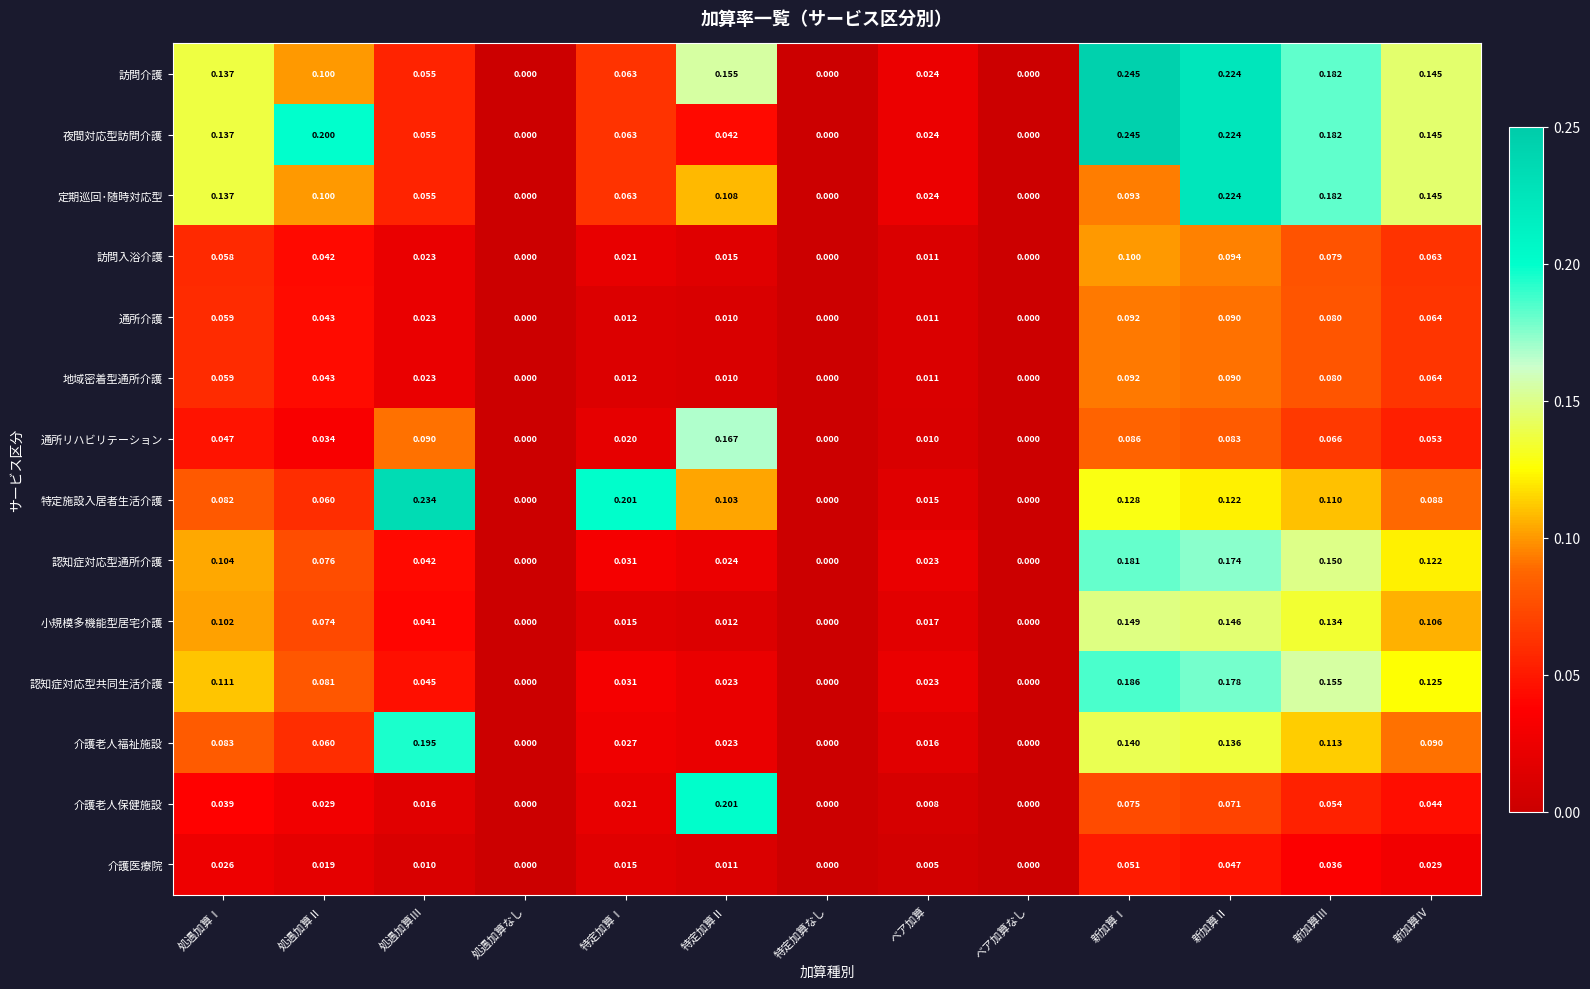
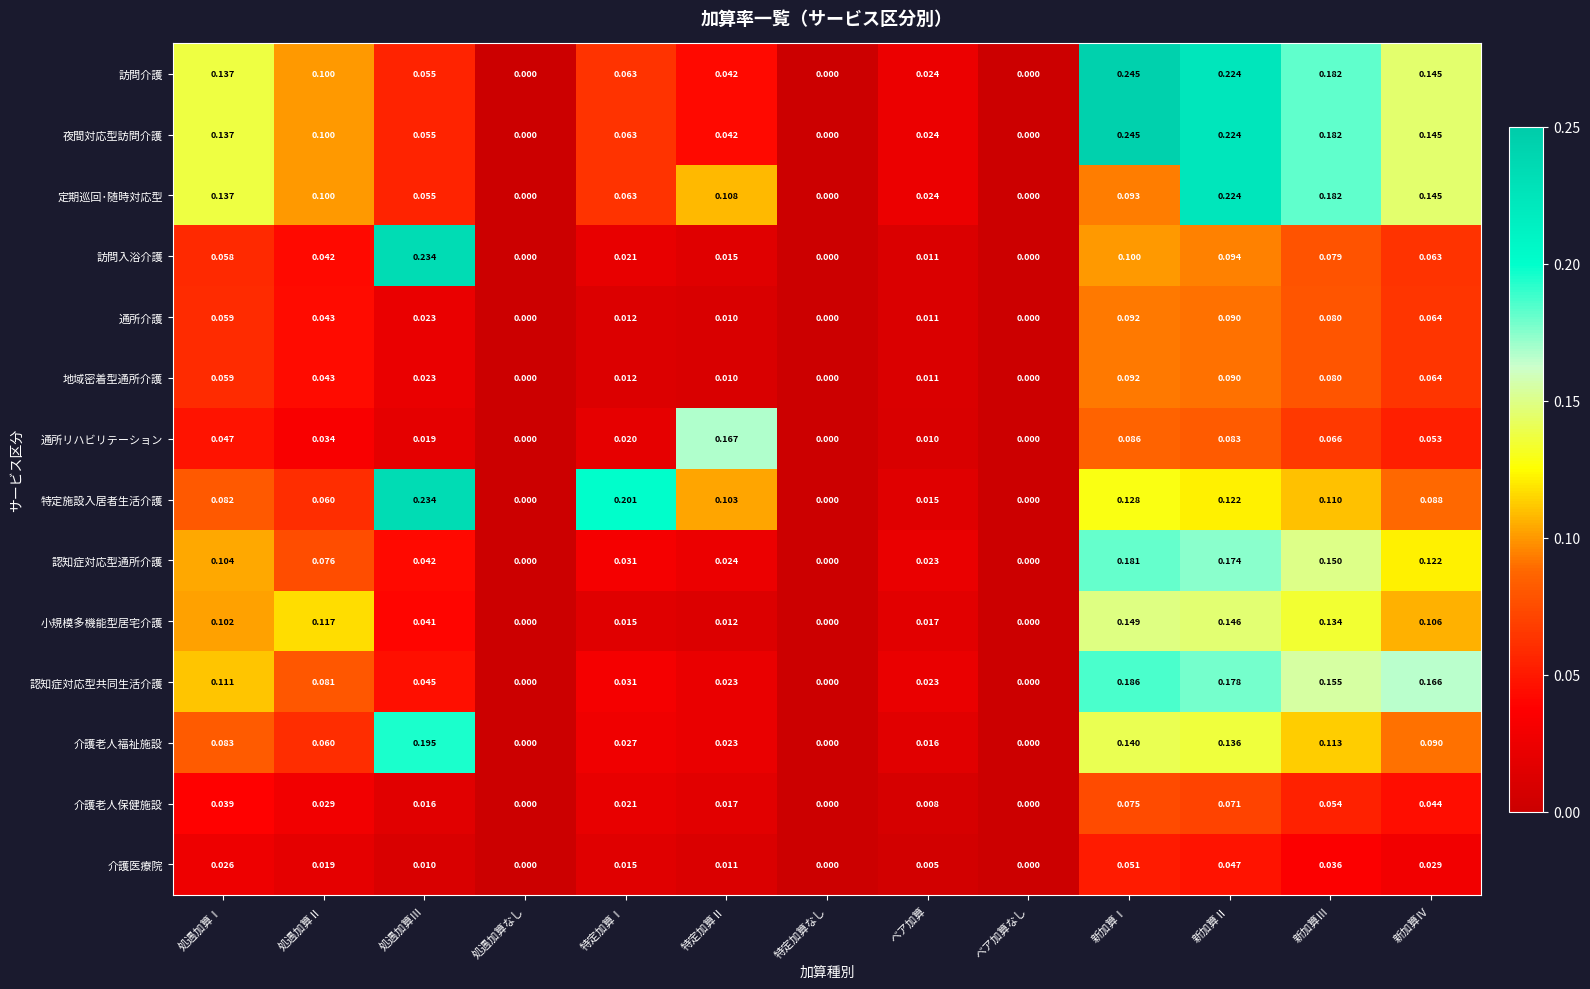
訪問介護, 特定加算Ⅱ: 0.155 -> 0.042
夜間対応型訪問介護, 処遇加算Ⅱ: 0.200 -> 0.100
訪問入浴介護, 処遇加算Ⅲ: 0.023 -> 0.234
通所リハビリテーション, 処遇加算Ⅲ: 0.090 -> 0.019
小規模多機能型居宅介護, 処遇加算Ⅱ: 0.074 -> 0.117
認知症対応型共同生活介護, 新加算Ⅳ: 0.125 -> 0.166
介護老人保健施設, 特定加算Ⅱ: 0.201 -> 0.017
